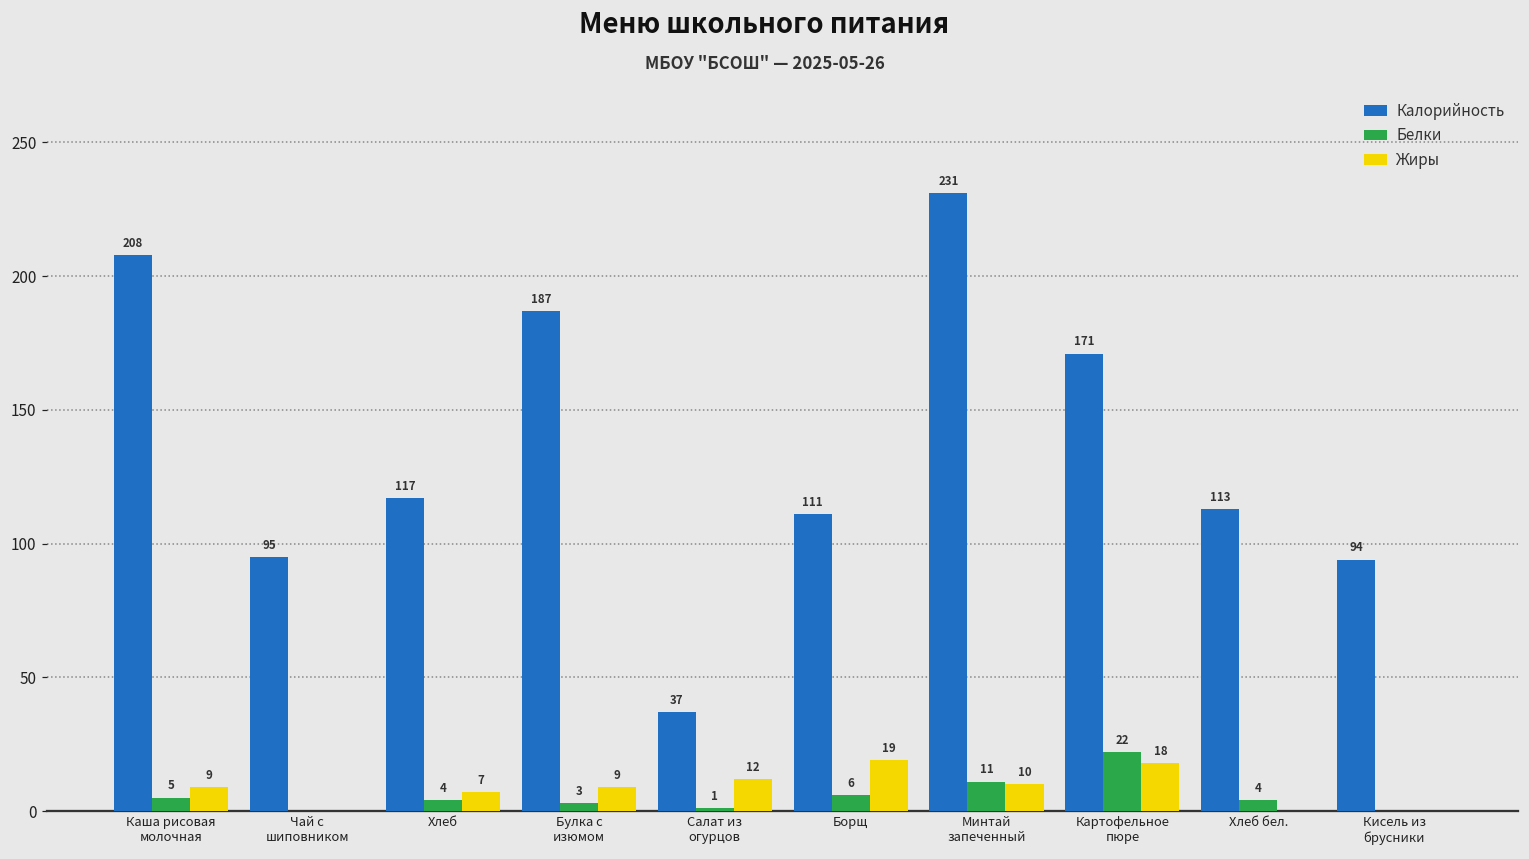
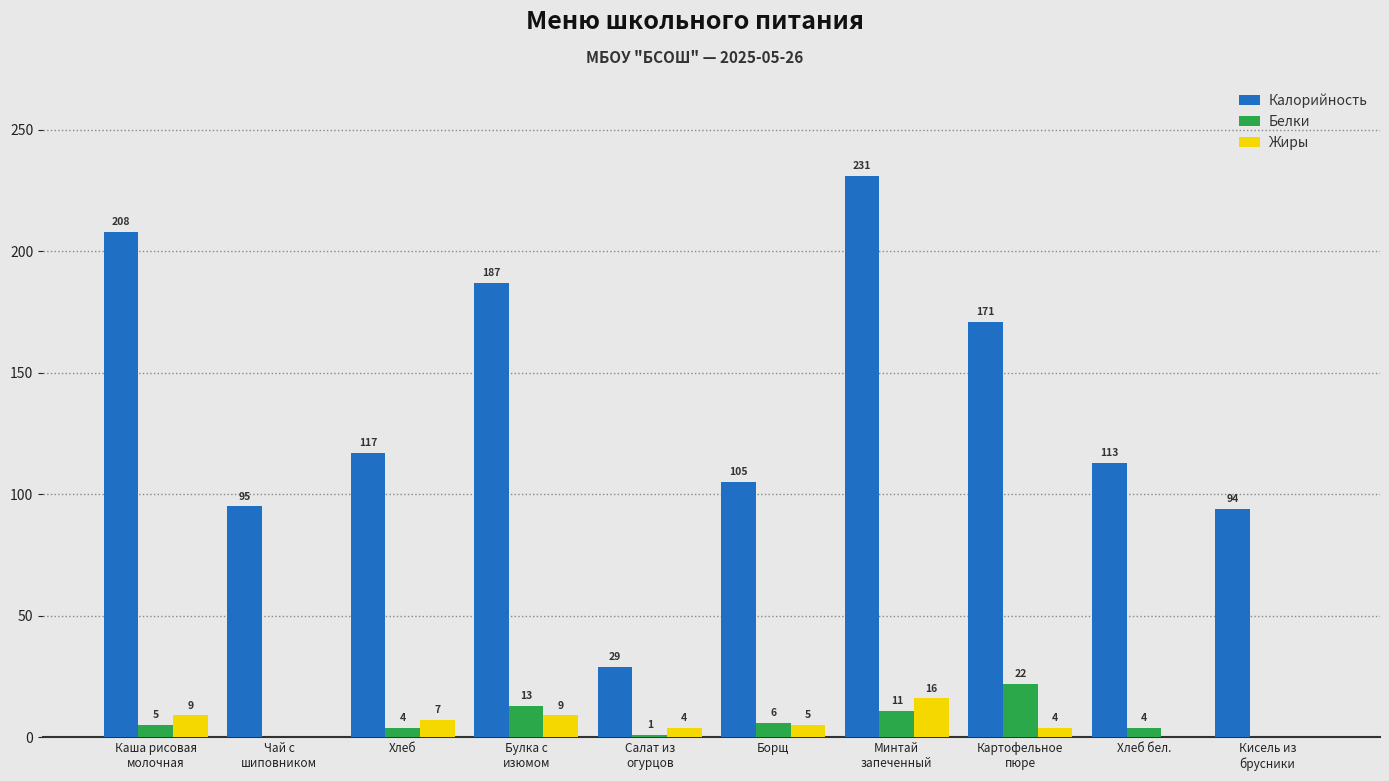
Белки, Булка с изюмом: 3 -> 13
Калорийность, Салат из огурцов: 37 -> 29
Жиры, Салат из огурцов: 12 -> 4
Калорийность, Борщ: 111 -> 105
Жиры, Борщ: 19 -> 5
Жиры, Минтай запеченный: 10 -> 16
Жиры, Картофельное пюре: 18 -> 4
